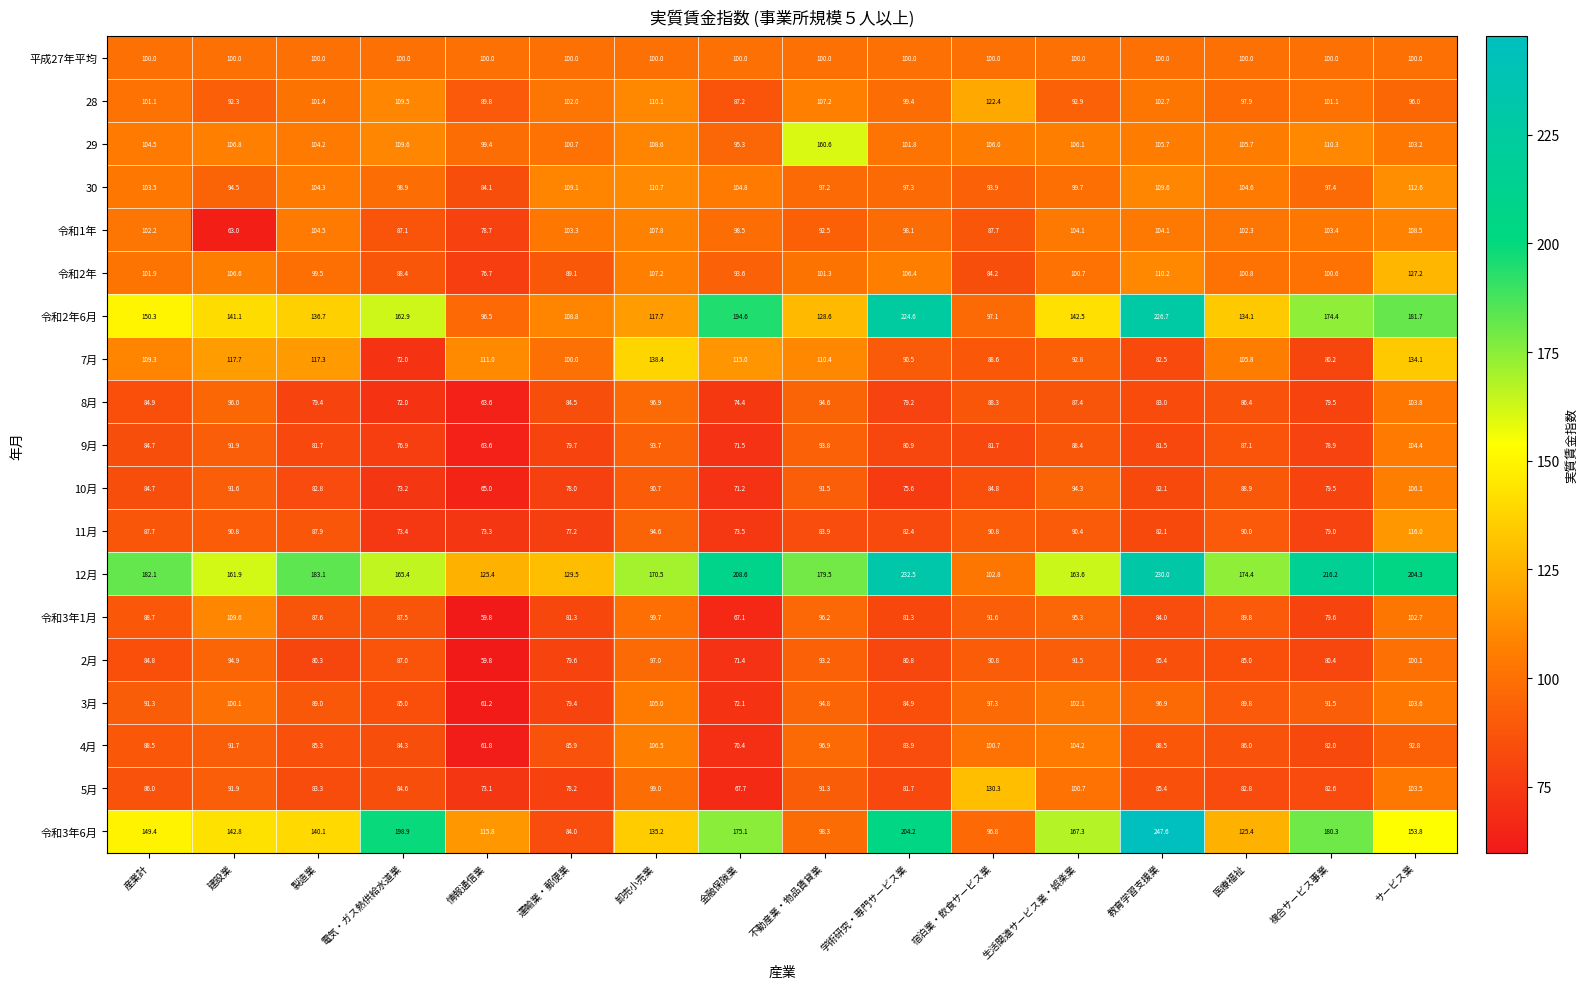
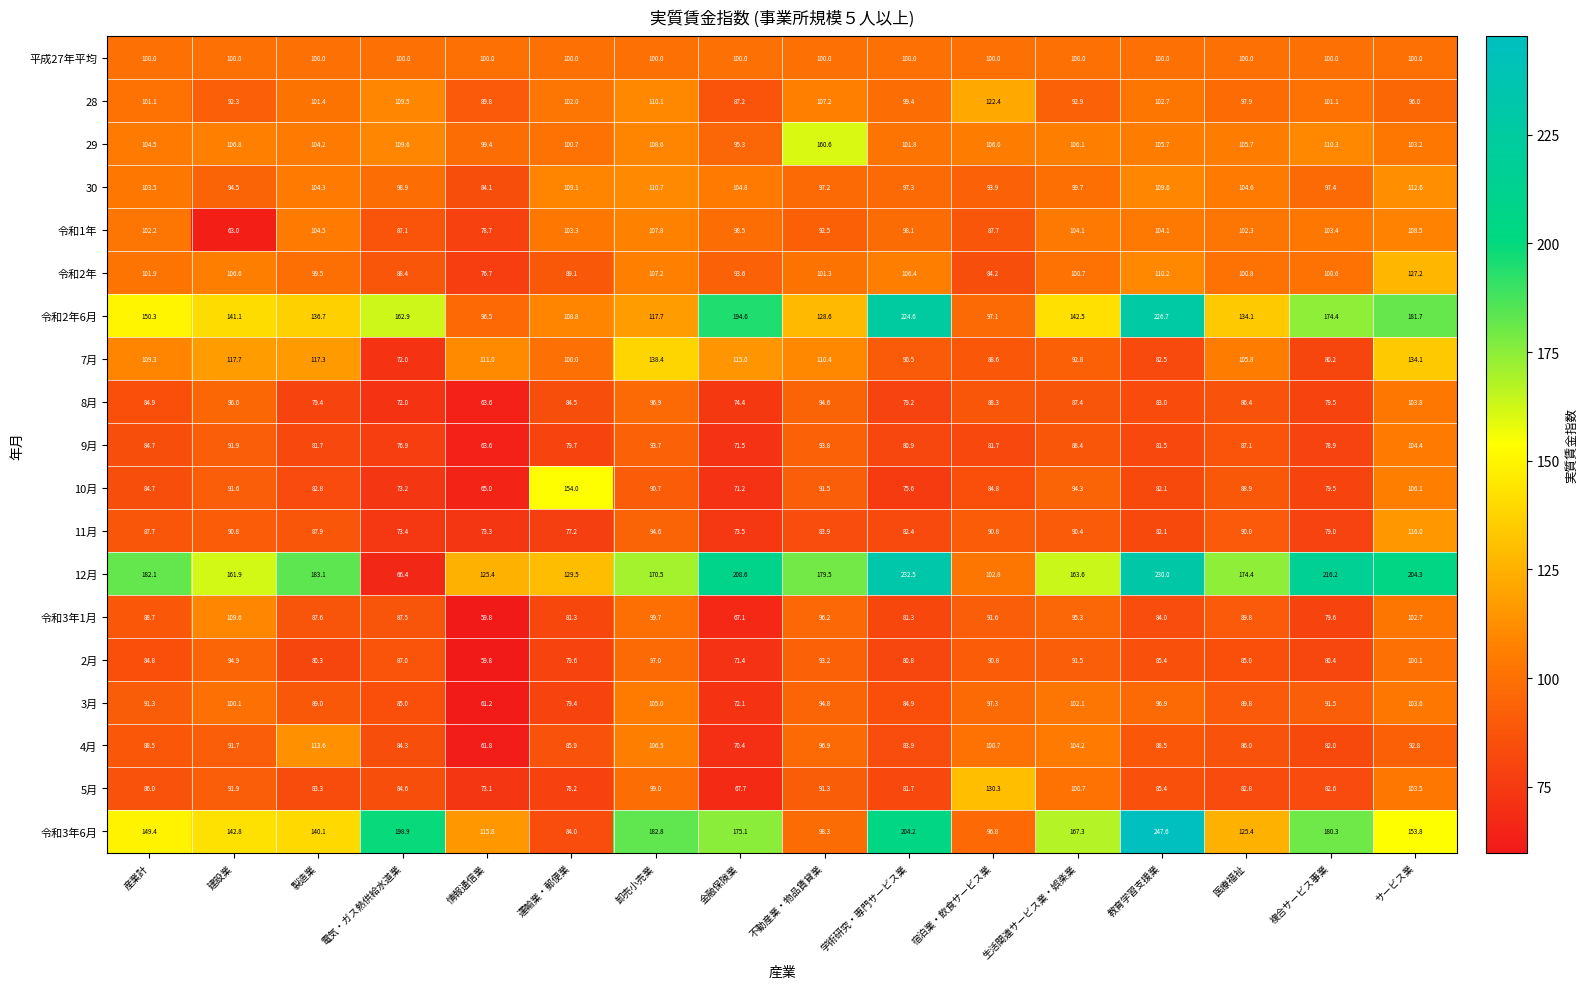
10月, 運輸業・郵便業: 78.0 -> 154.0
12月, 電気・ガス熱供給水道業: 165.4 -> 66.4
4月, 製造業: 85.3 -> 113.6
令和3年6月, 卸売小売業: 135.2 -> 182.8
